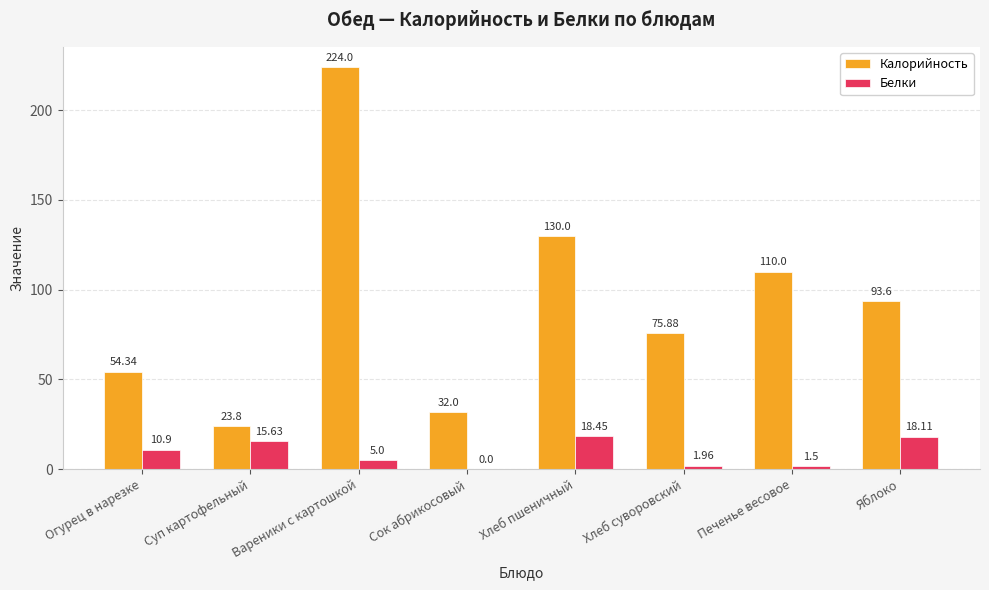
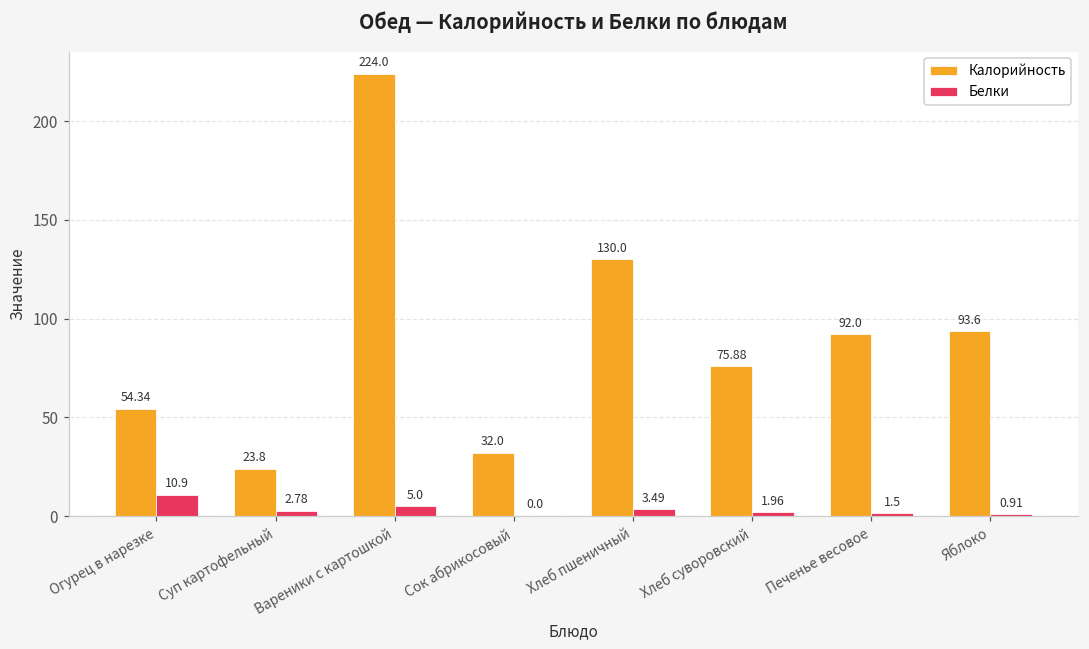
Белки, Суп картофельный: 15.63 -> 2.78
Белки, Хлеб пшеничный: 18.45 -> 3.49
Калорийность, Печенье весовое: 110.0 -> 92.0
Белки, Яблоко: 18.11 -> 0.91
